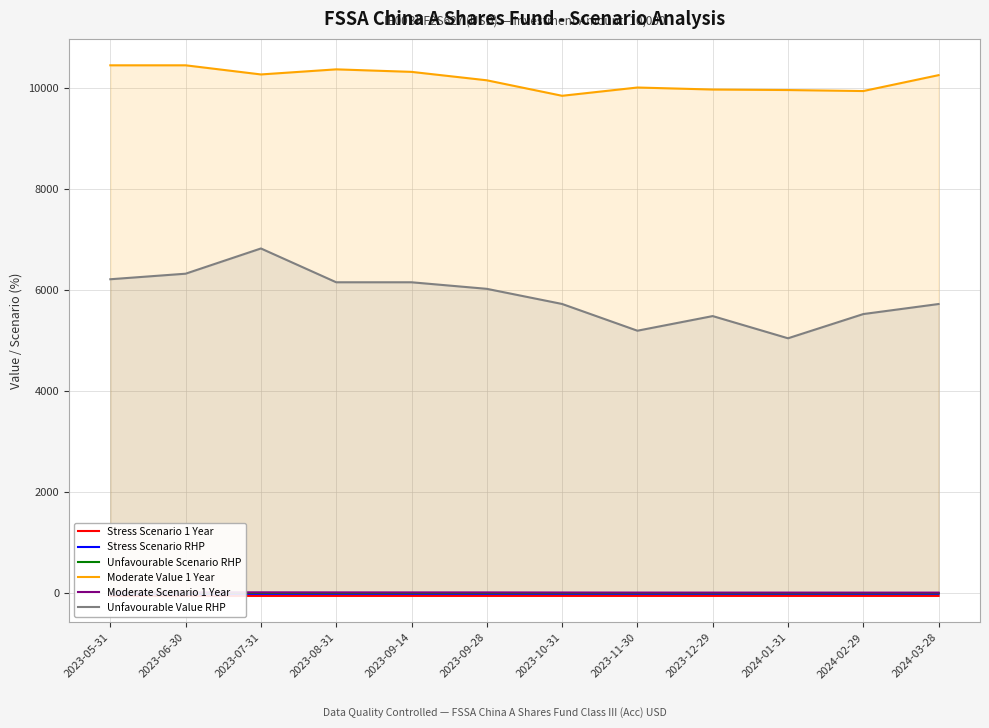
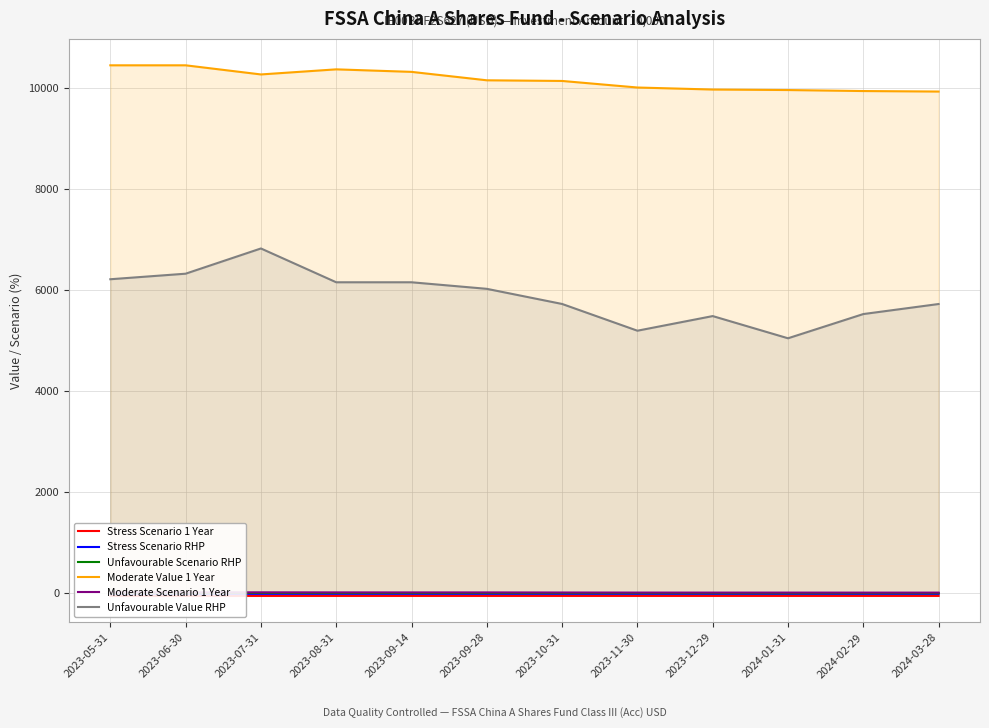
Moderate Value 1 Year, 2023-10-31: 9800 -> 10100
Moderate Value 1 Year, 2024-03-28: 10300 -> 9900
